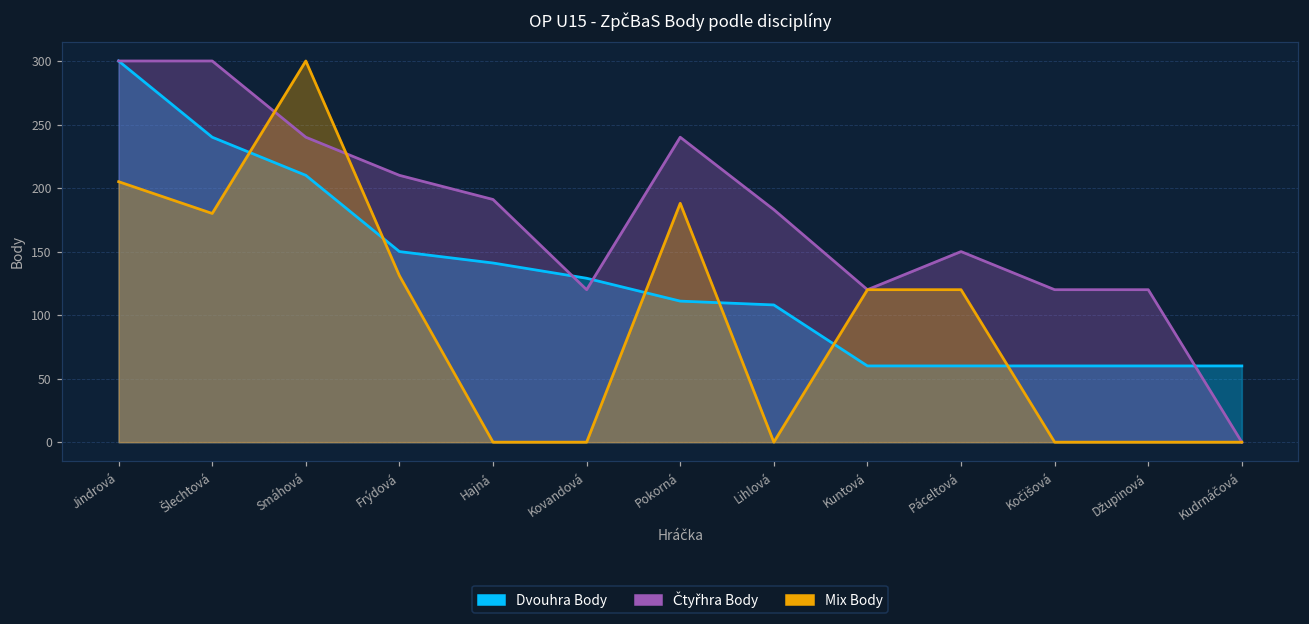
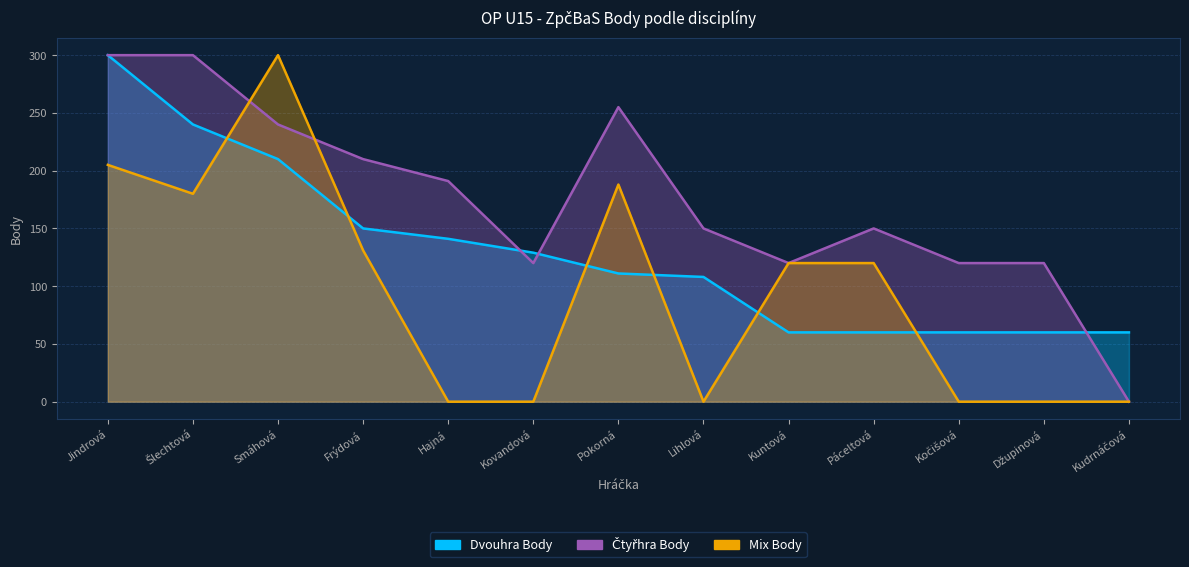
Čtyřhra Body, Pokorná: 240 -> 255
Čtyřhra Body, Lihlová: 183 -> 150
